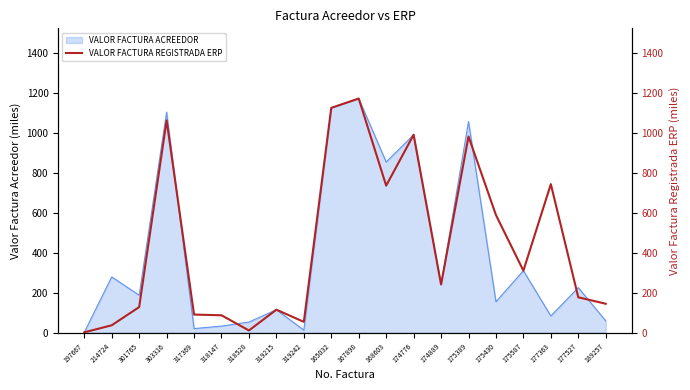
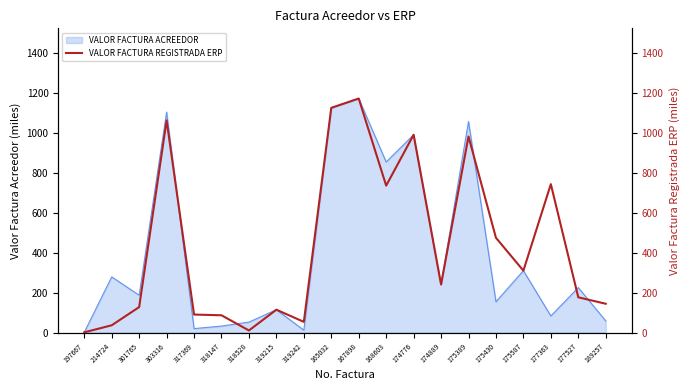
VALOR FACTURA REGISTRADA ERP, 175430: 590 -> 480
